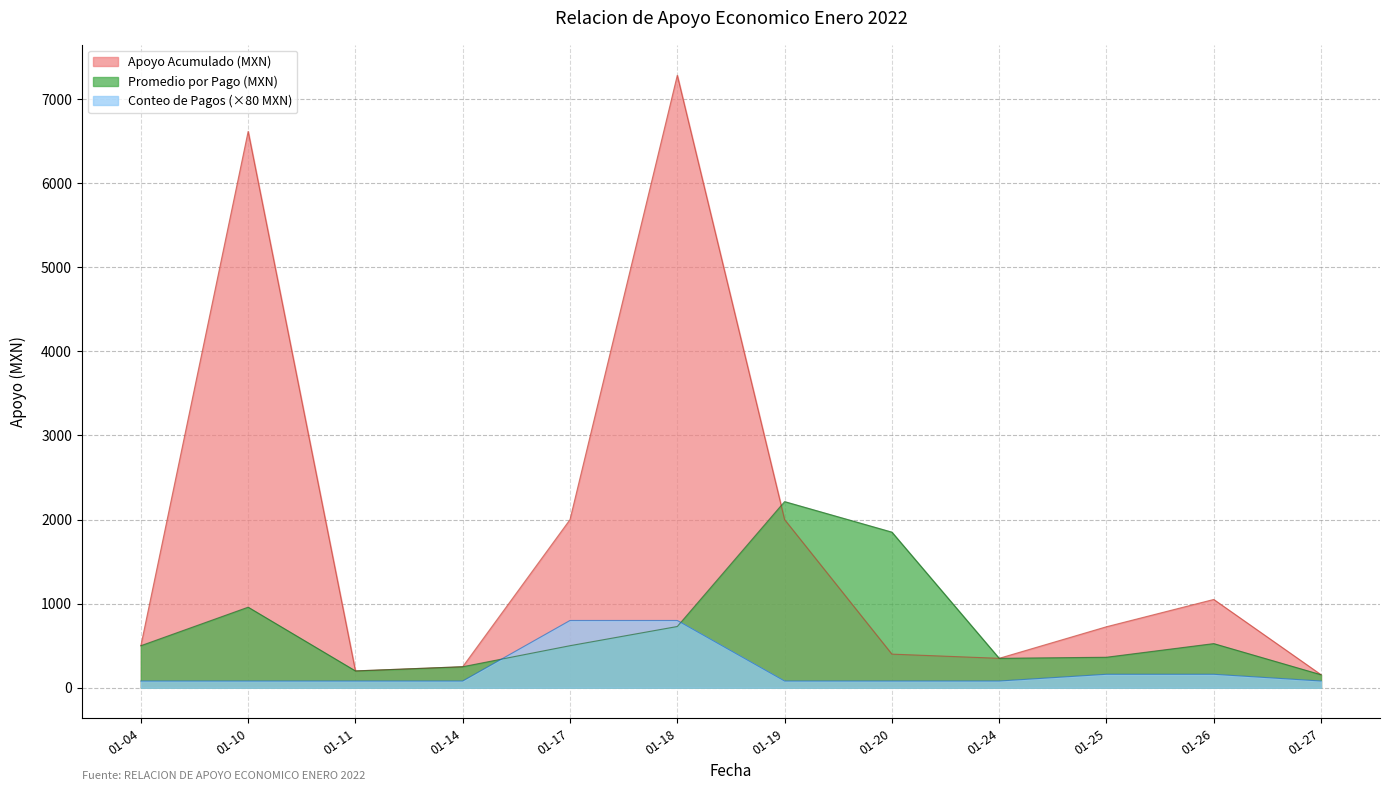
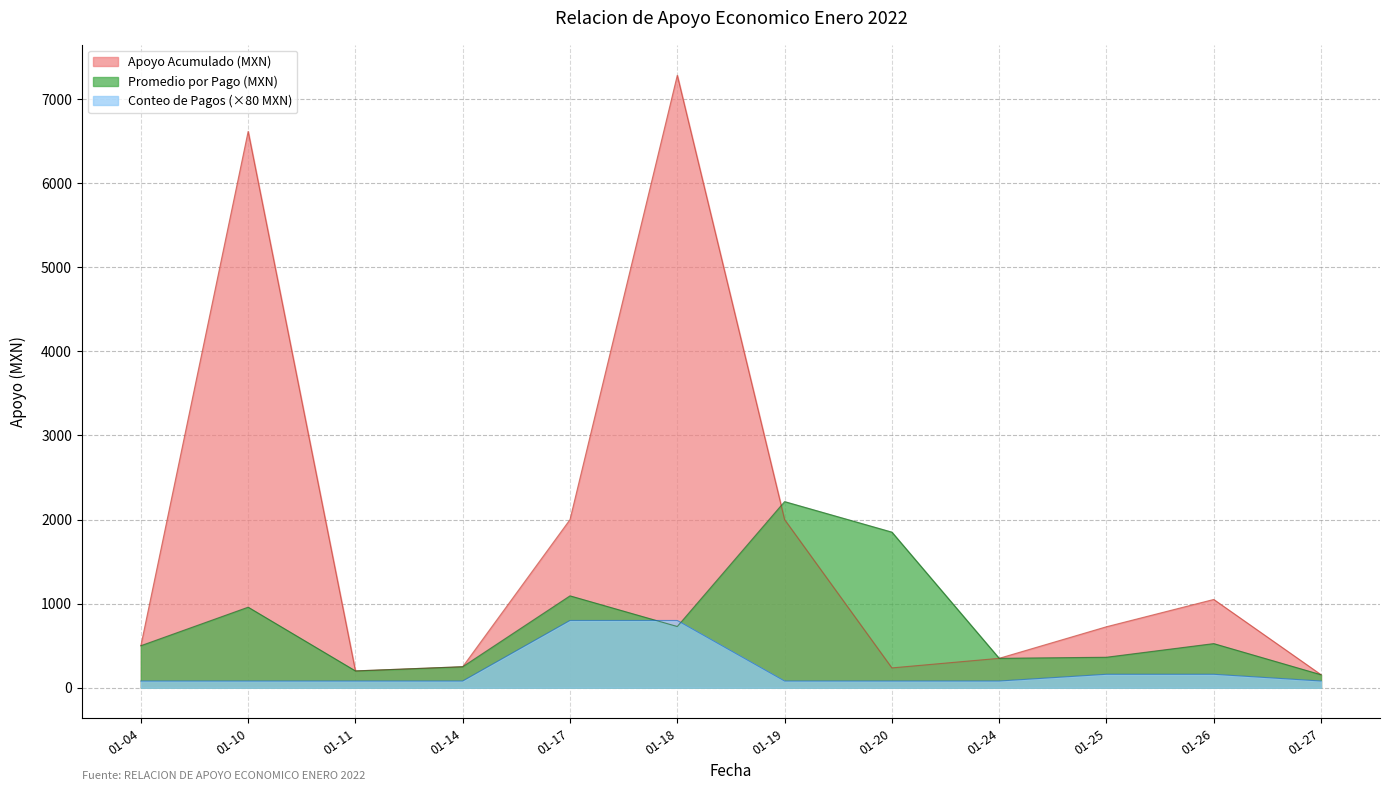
Promedio por Pago (MXN), 01-17: 500 -> 1100
Apoyo Acumulado (MXN), 01-20: 400 -> 200
